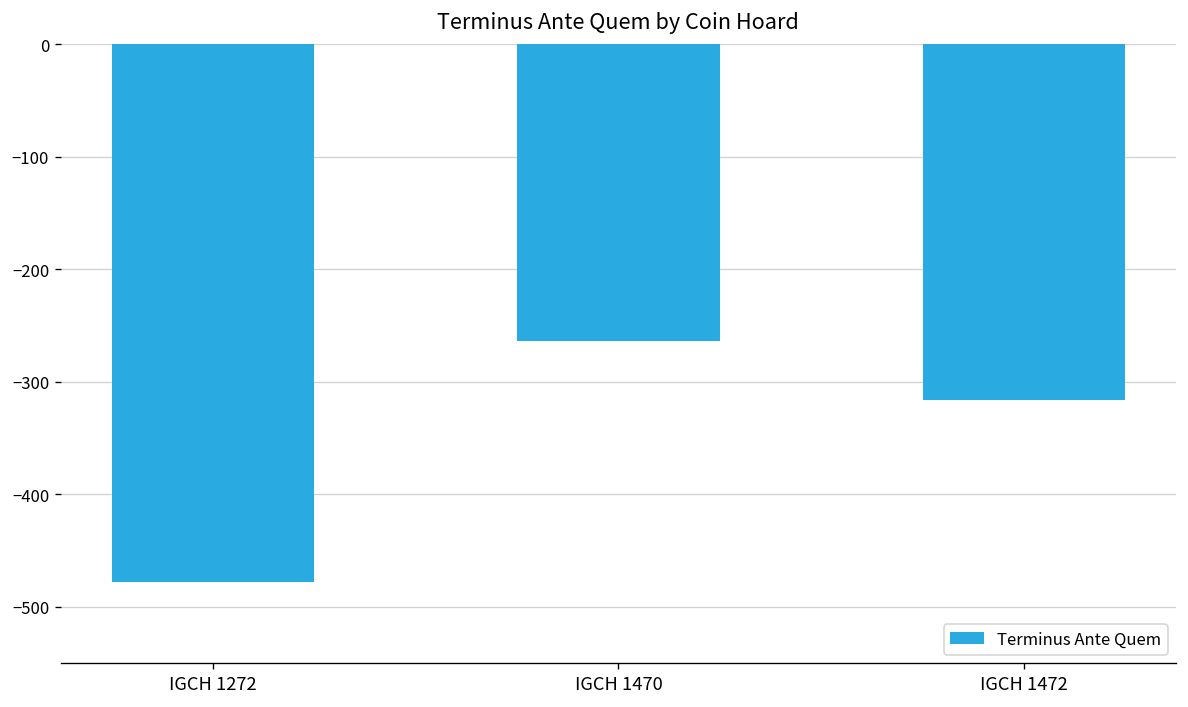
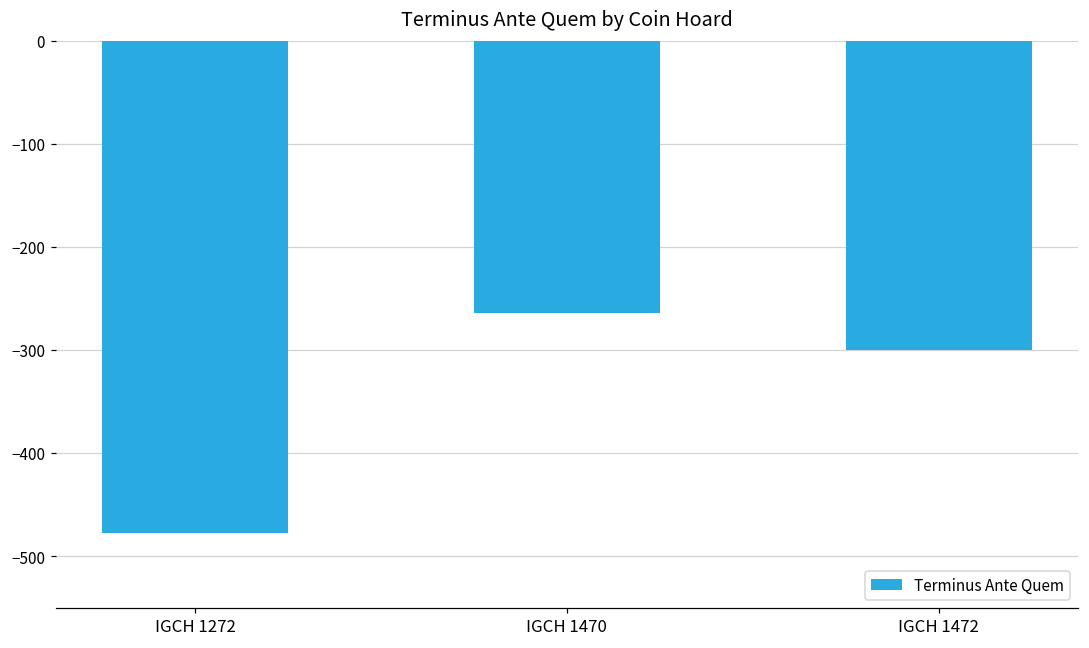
IGCH 1472: -320 -> -300
